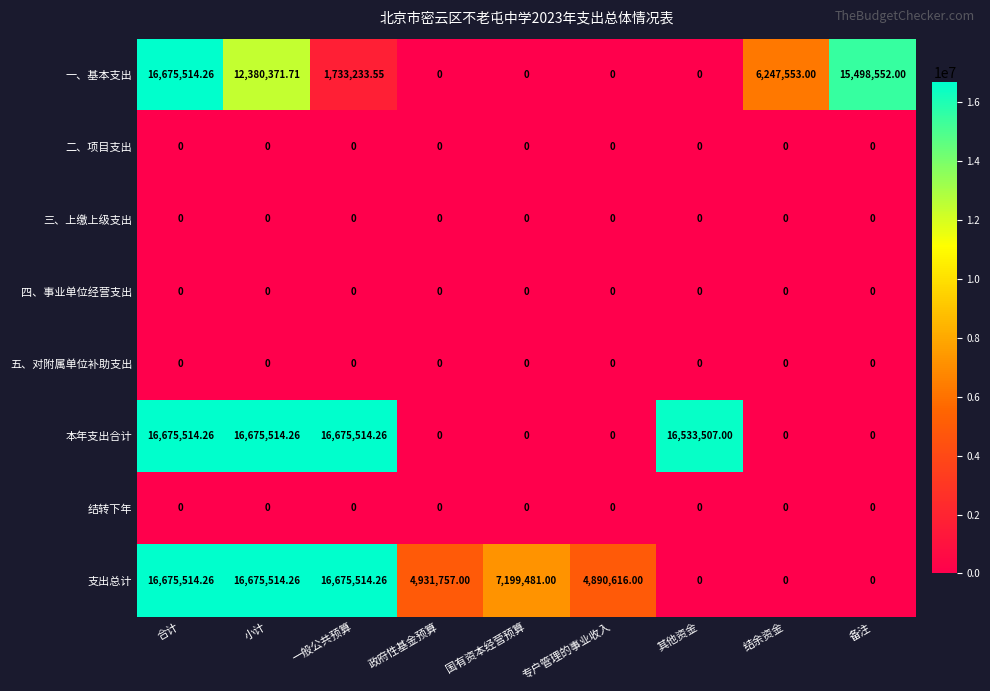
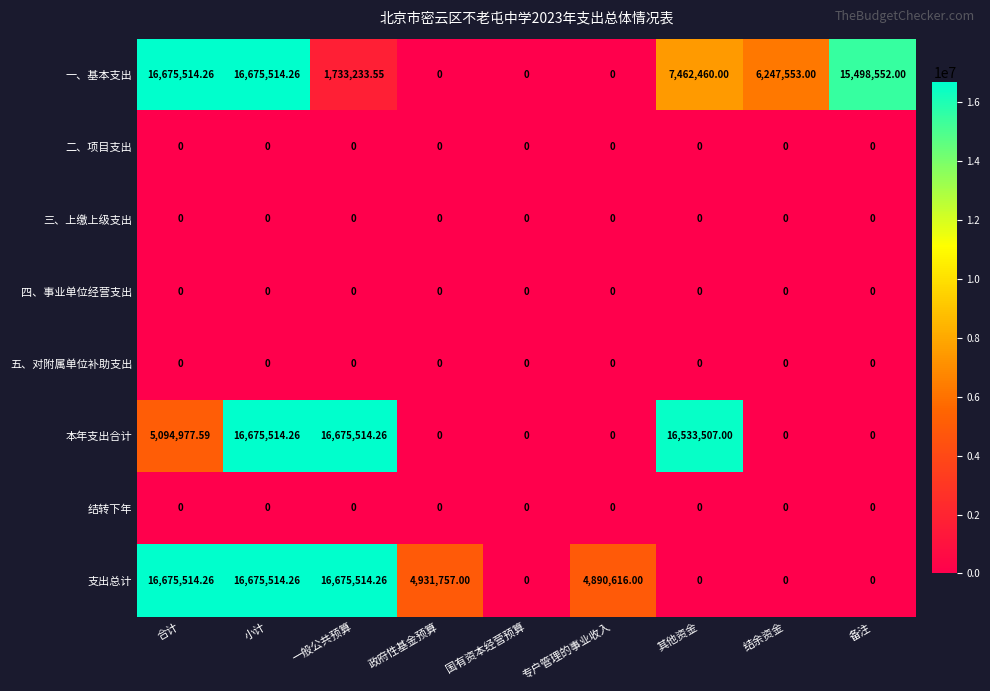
一、基本支出, 小计: 12,380,371.71 -> 16,675,514.26
一、基本支出, 其他资金: 0 -> 7,462,460.00
本年支出合计, 合计: 16,675,514.26 -> 5,094,977.59
支出总计, 国有资本经营预算: 7,199,481.00 -> 0
